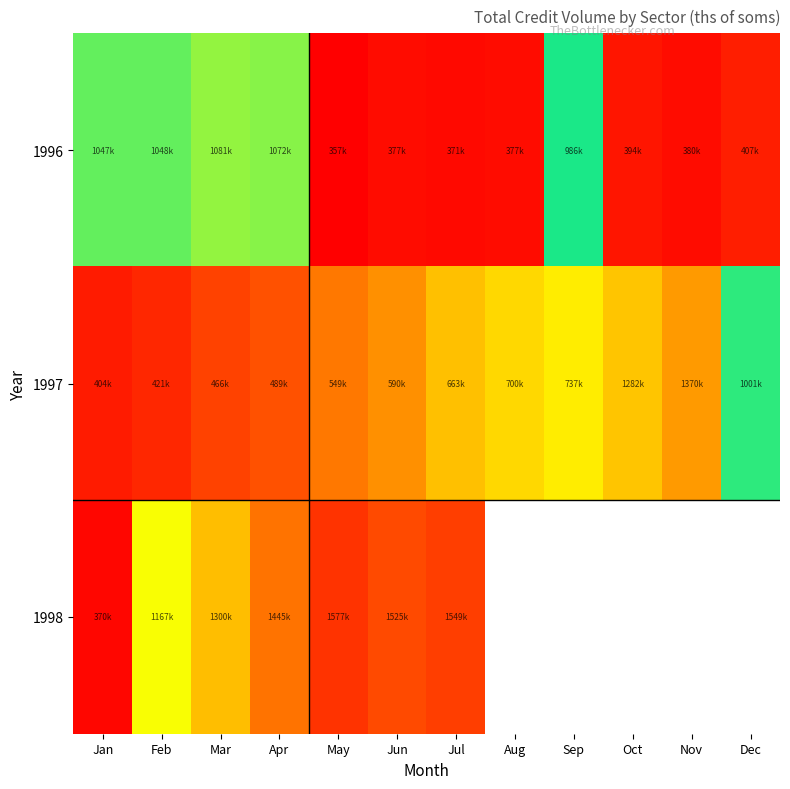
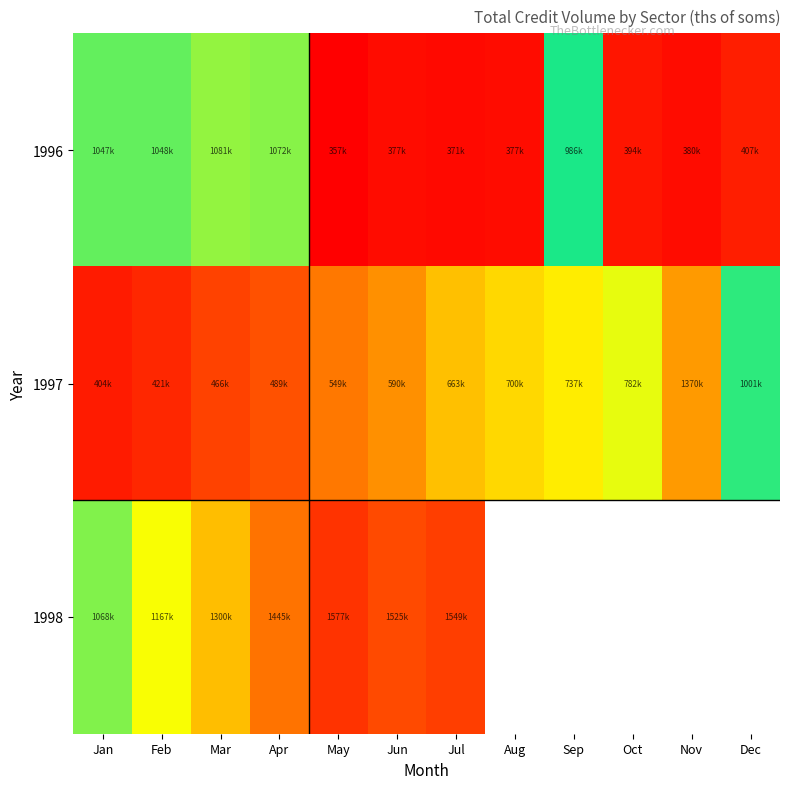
1997, Oct: 1282k -> 782k
1998, Jan: 370k -> 1068k
